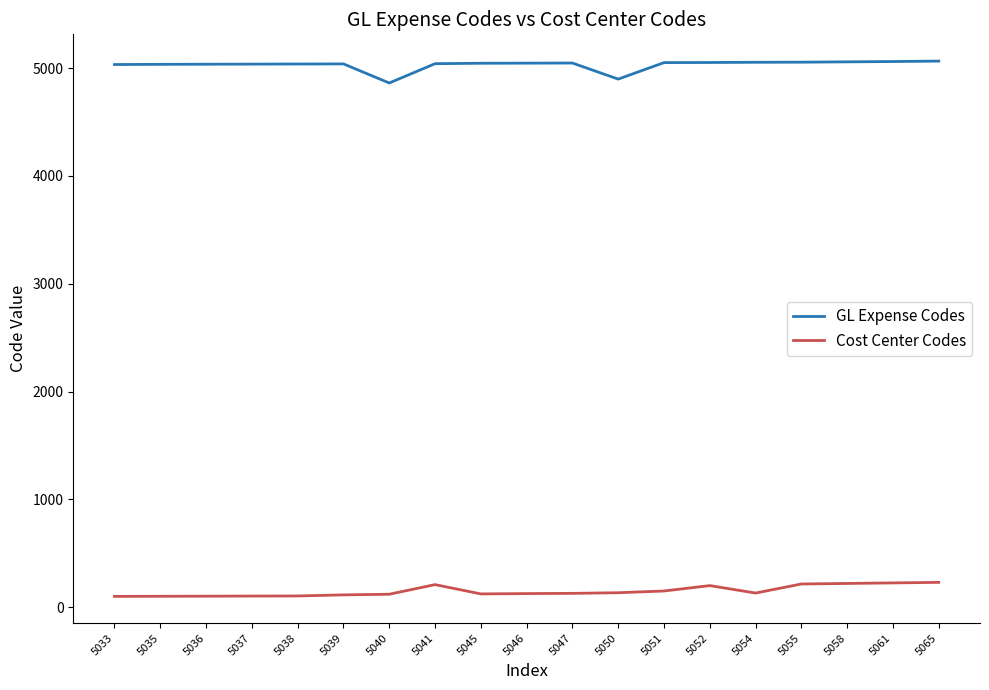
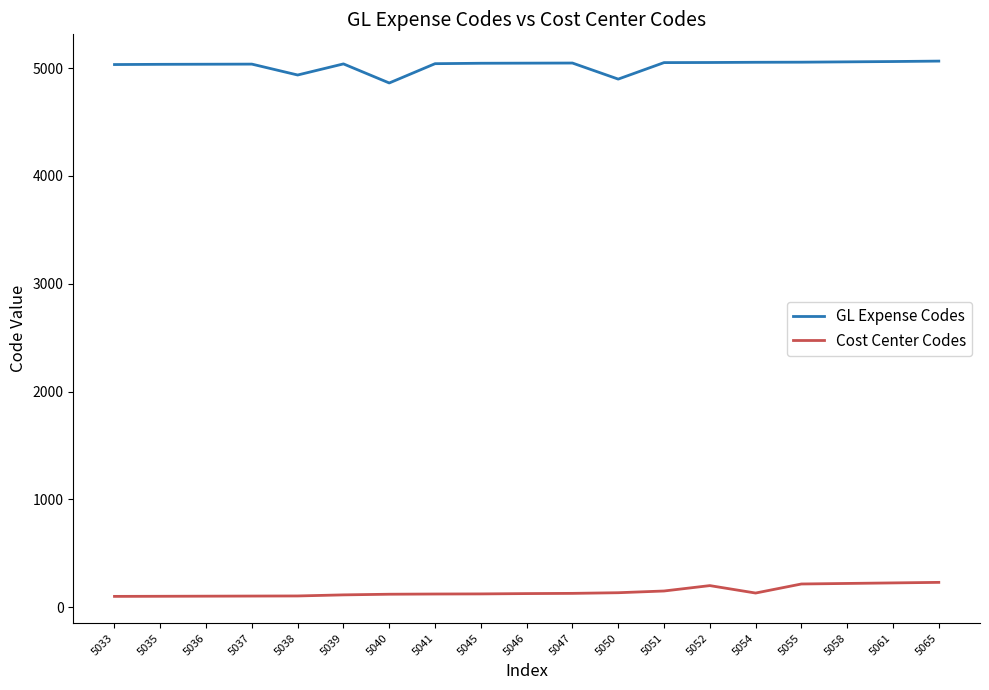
GL Expense Codes, 5038: 5040 -> 4940
Cost Center Codes, 5041: 210 -> 120
